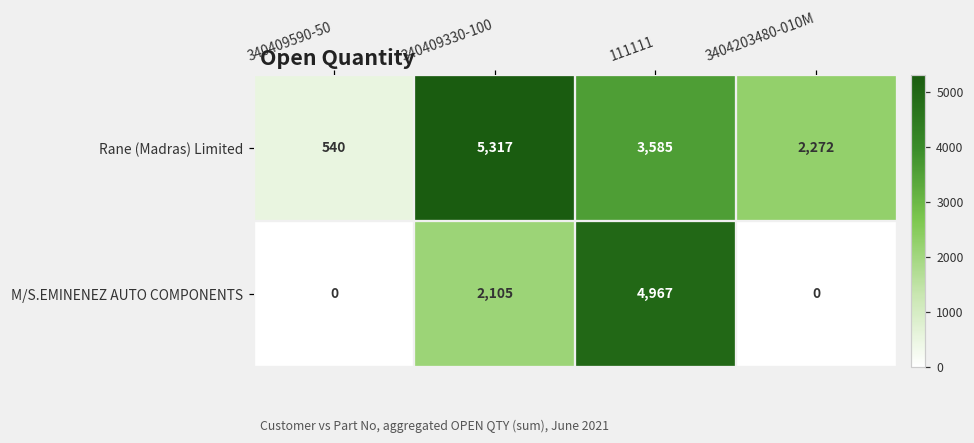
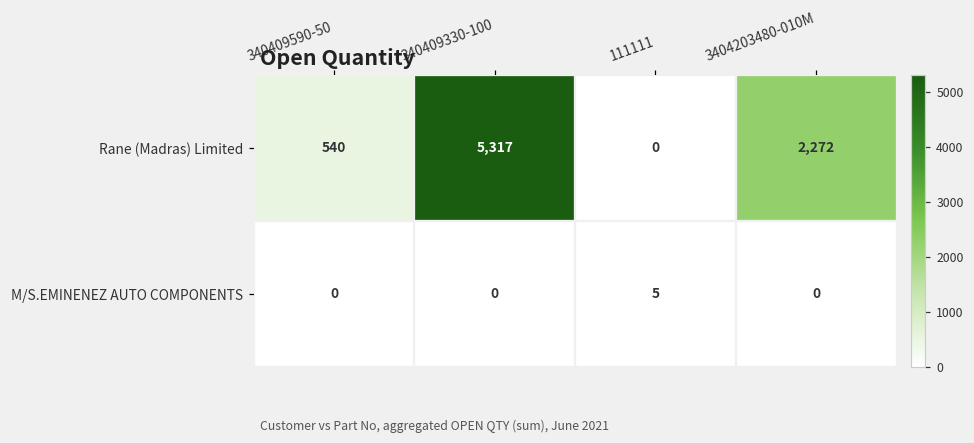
Rane (Madras) Limited, 111111: 3,585 -> 0
M/S.EMINENEZ AUTO COMPONENTS, 340409330-100: 2,105 -> 0
M/S.EMINENEZ AUTO COMPONENTS, 111111: 4,967 -> 5
